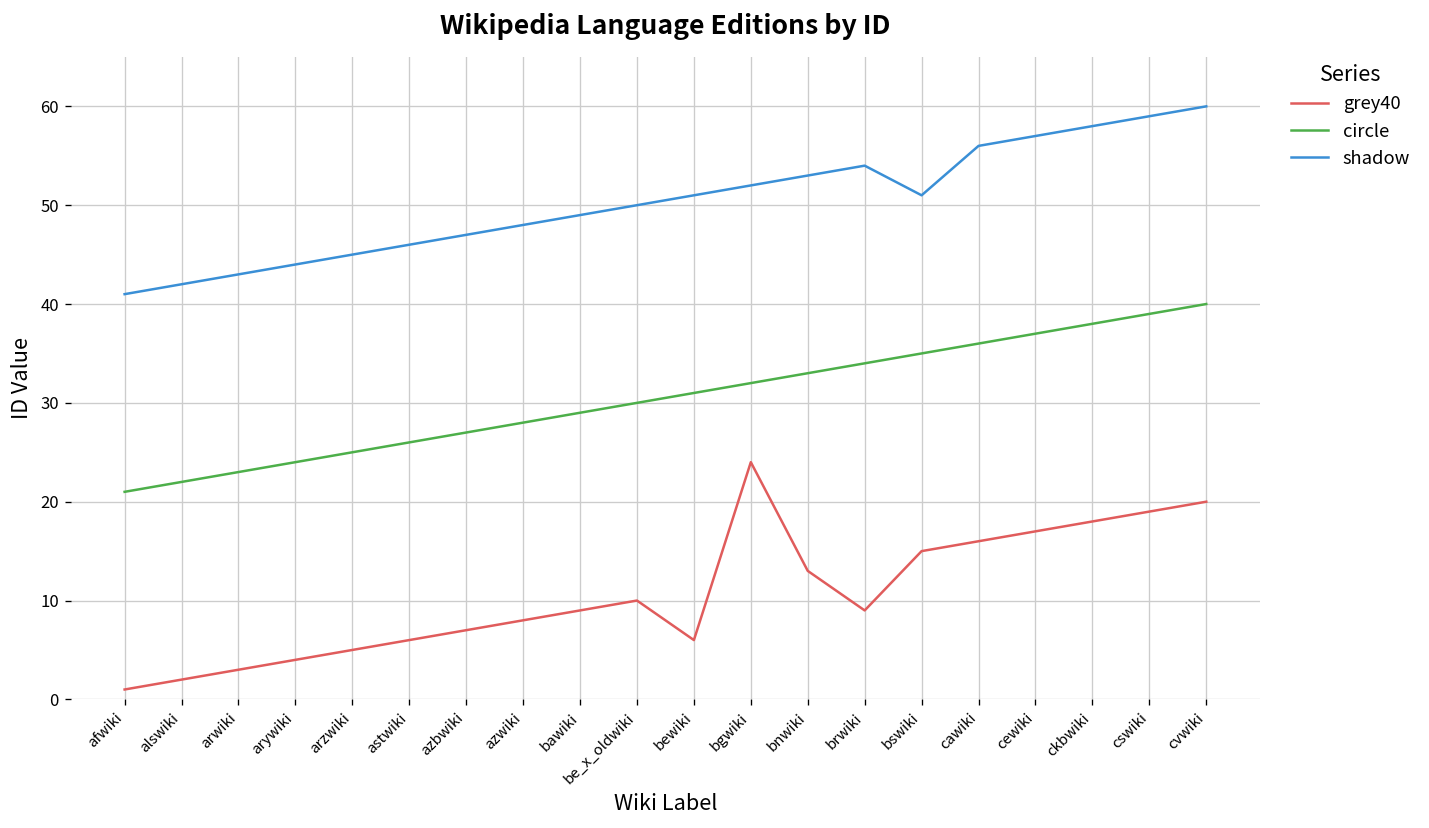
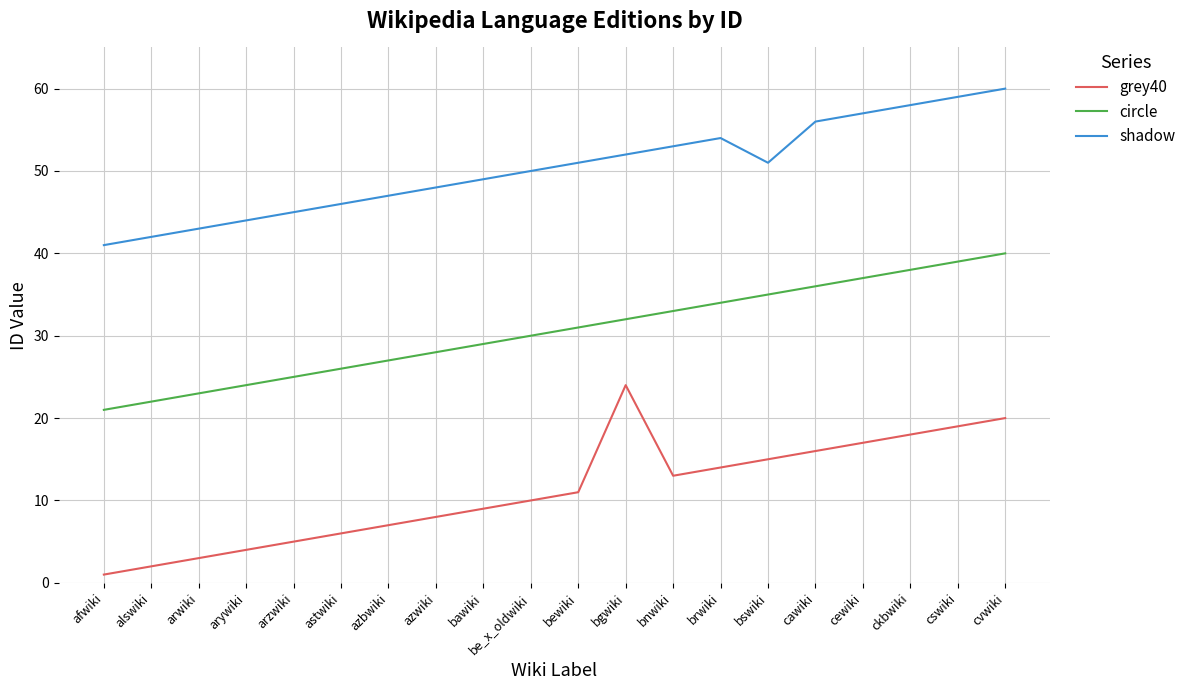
grey40, bewiki: 6 -> 11
grey40, brwiki: 9 -> 14
